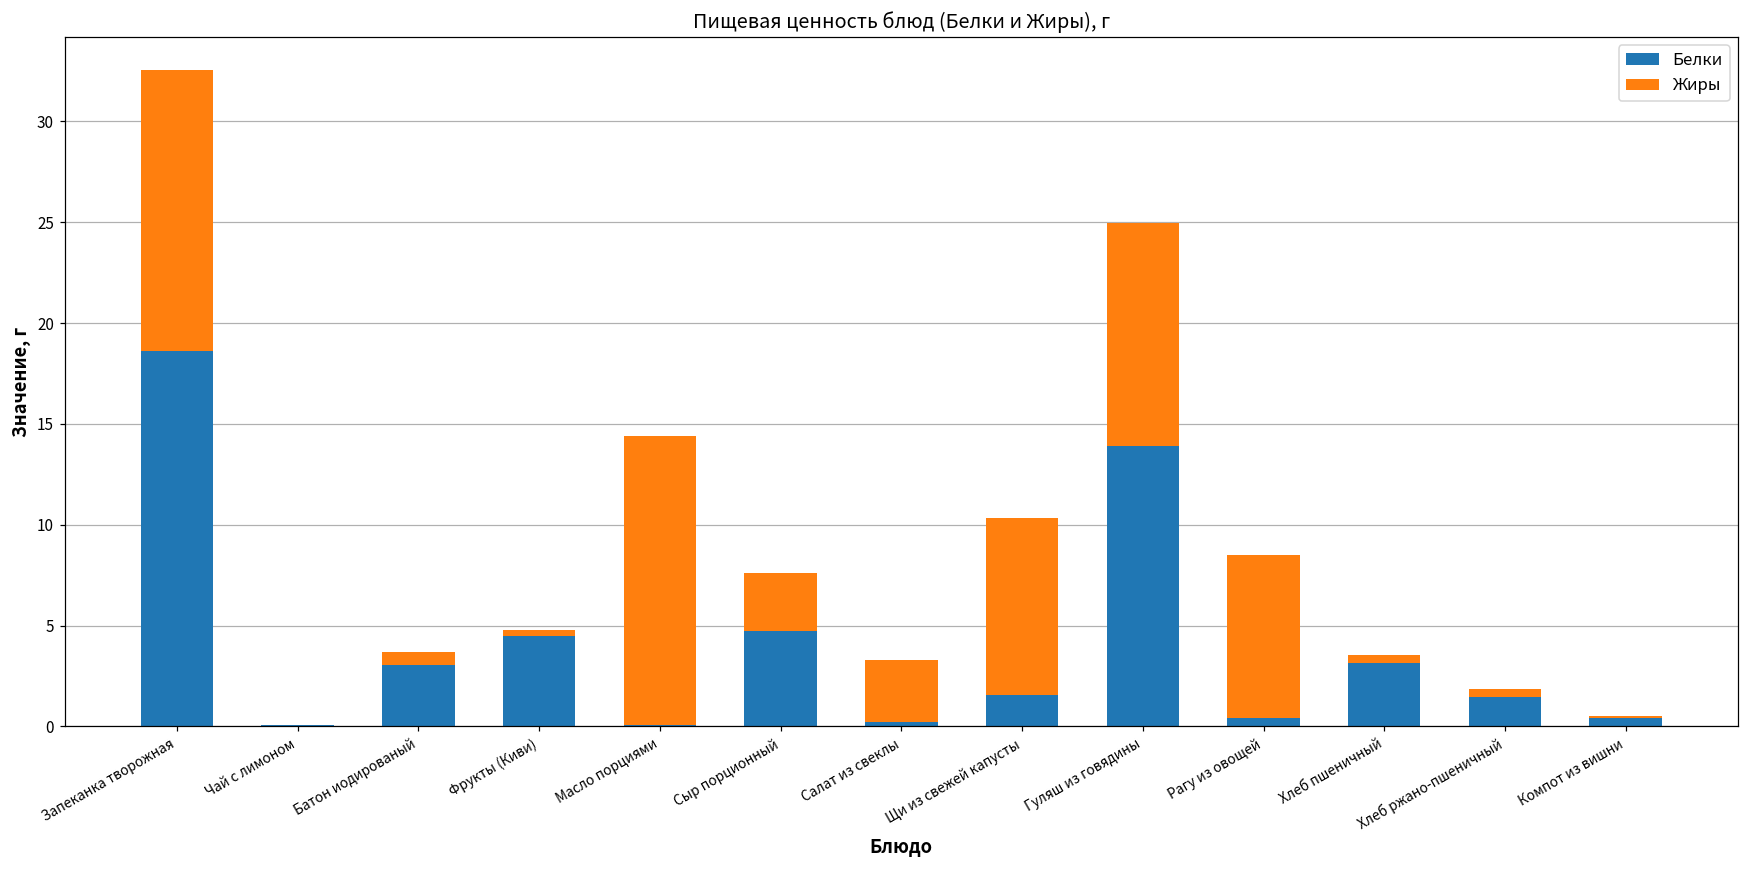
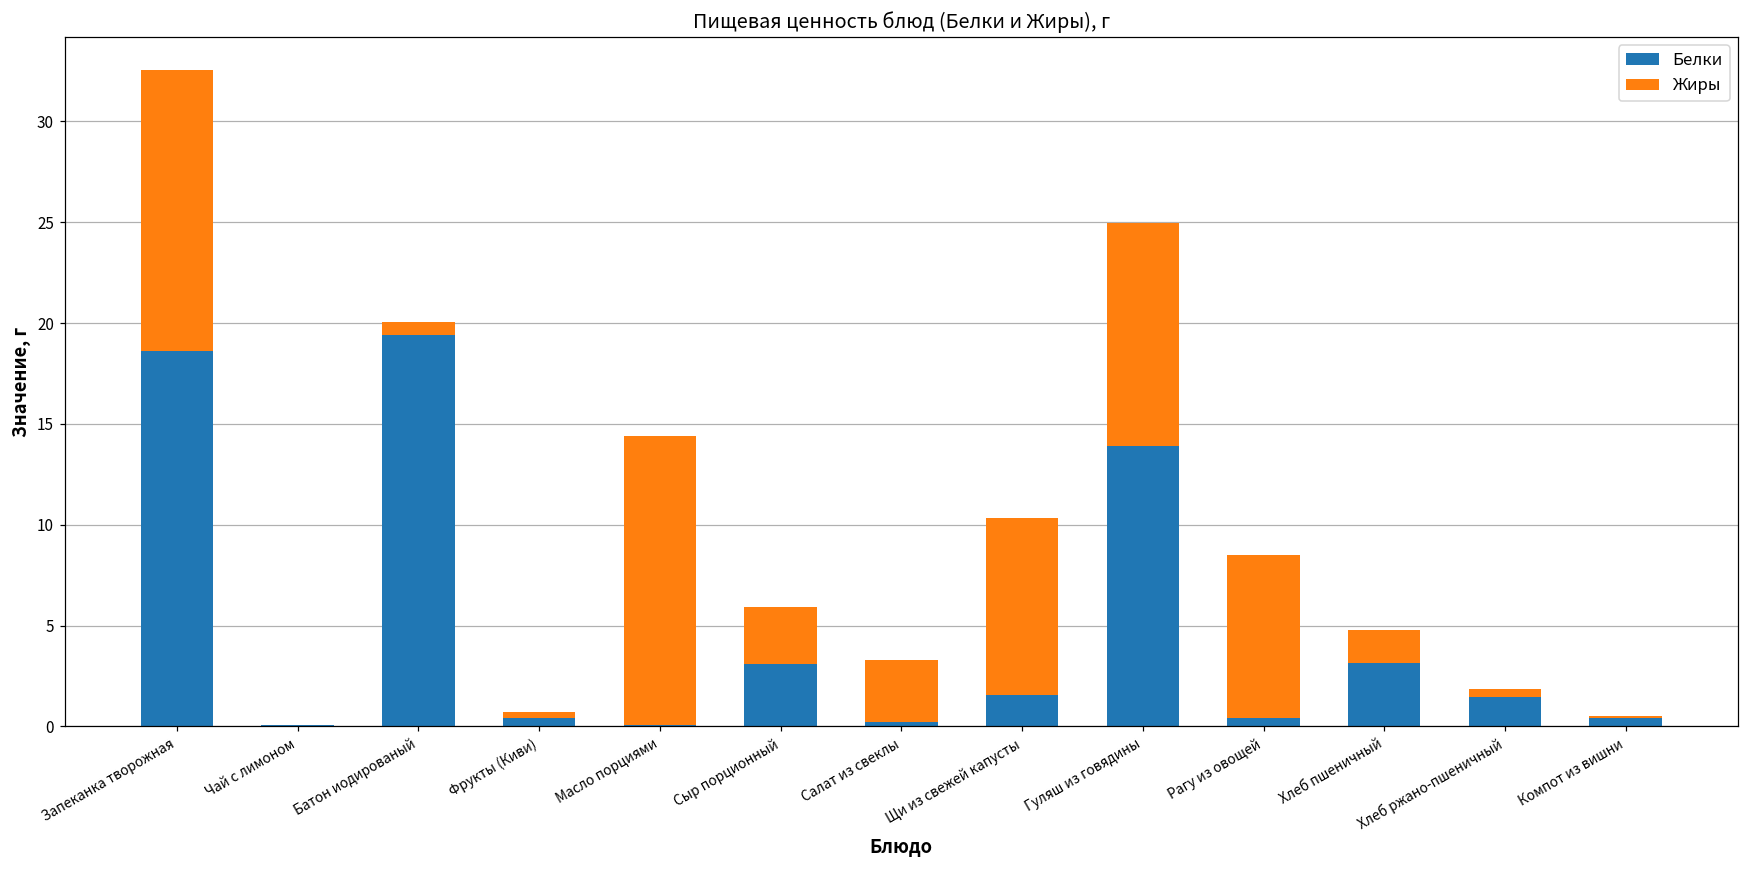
Белки, Батон иодированый: 3.0 -> 19.4
Белки, Фрукты (Киви): 4.5 -> 0.4
Белки, Сыр порционный: 4.7 -> 3.1
Жиры, Хлеб пшеничный: 0.4 -> 1.6
